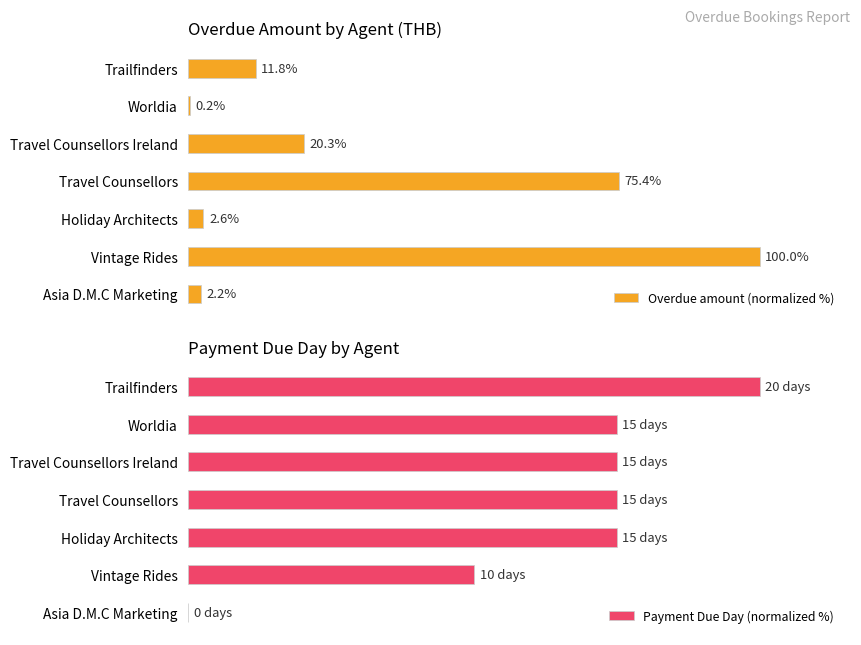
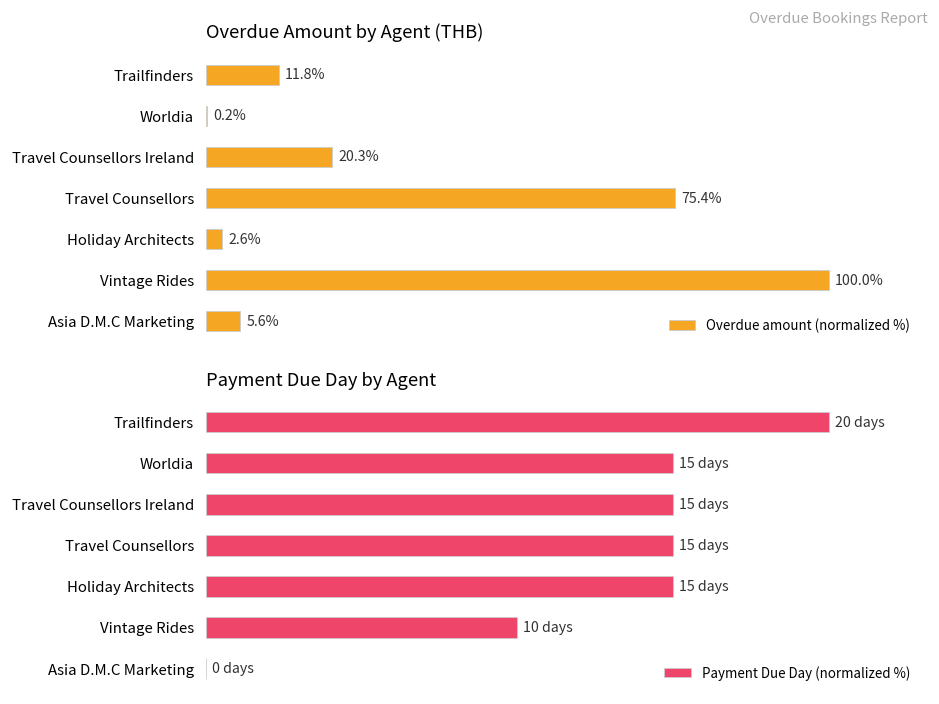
Overdue Amount by Agent (THB), Asia D.M.C Marketing: 2.2% -> 5.6%
